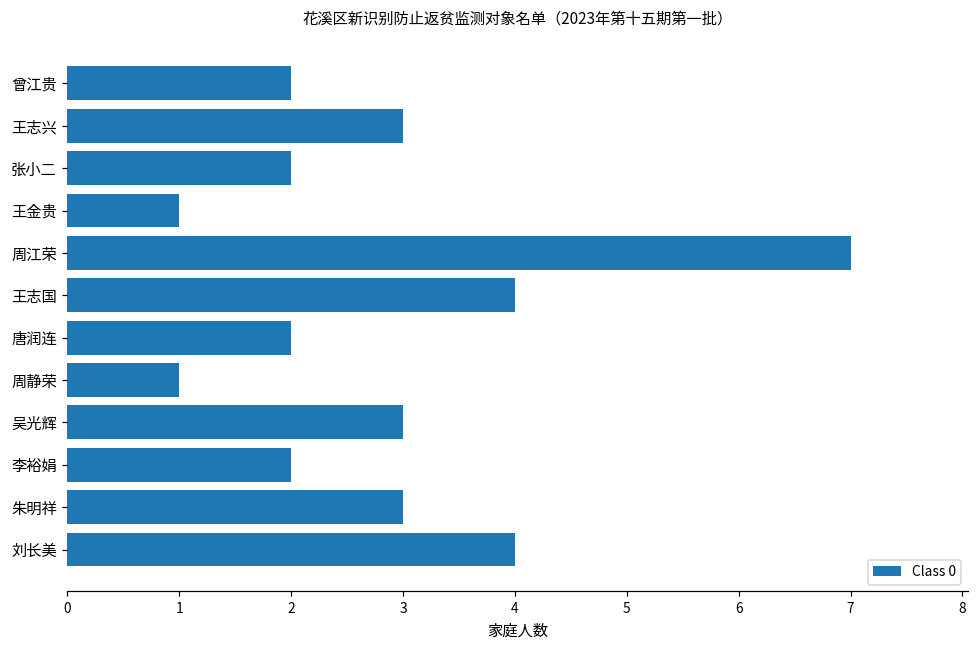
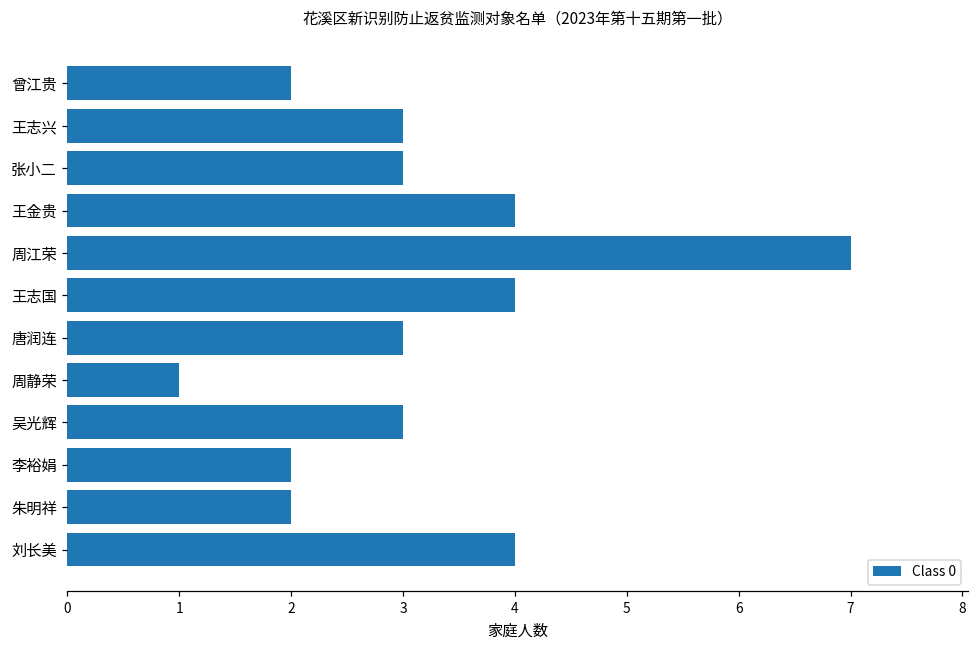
张小二: 2 -> 3
王金贵: 1 -> 4
唐润连: 2 -> 3
朱明祥: 3 -> 2
